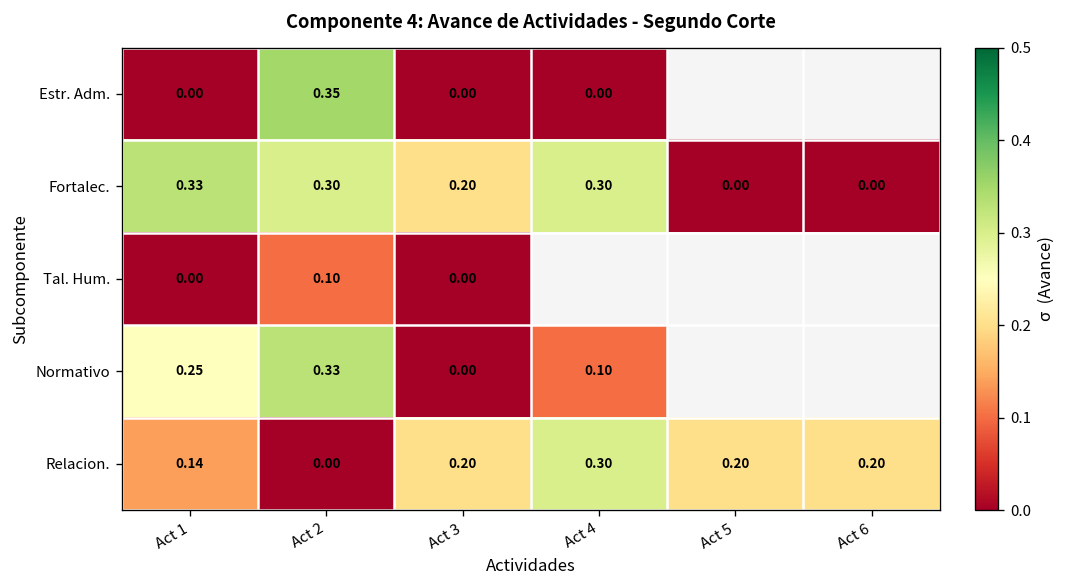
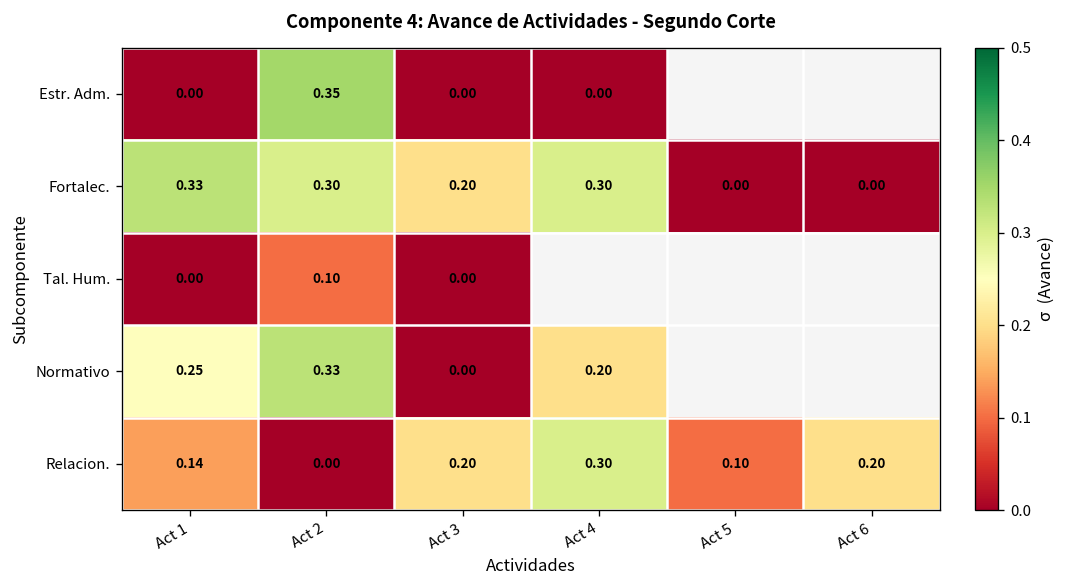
Normativo, Act 4: 0.10 -> 0.20
Relacion., Act 5: 0.20 -> 0.10
